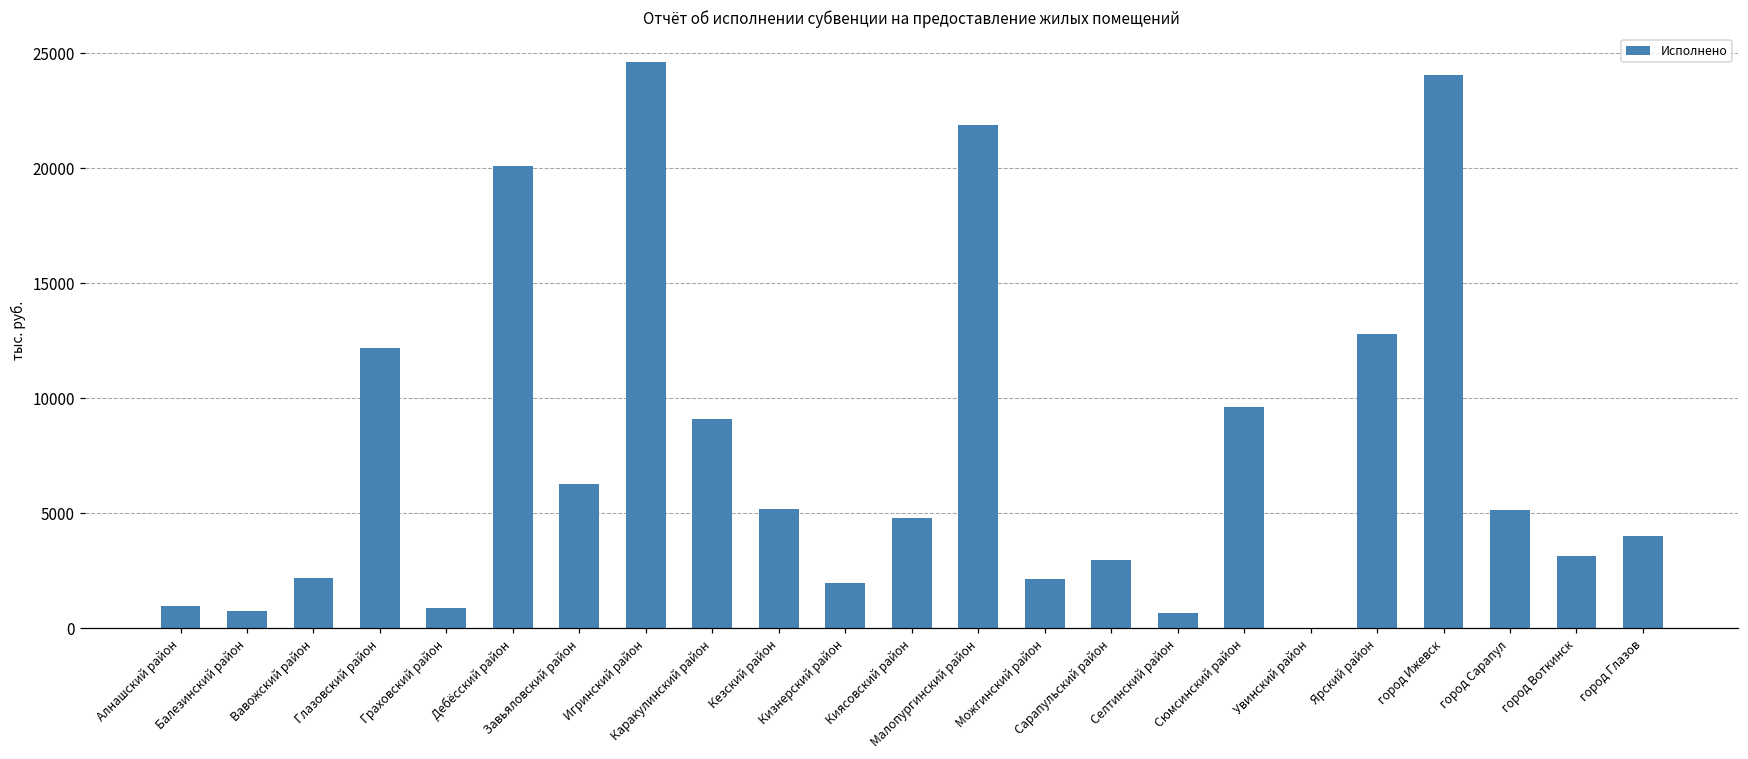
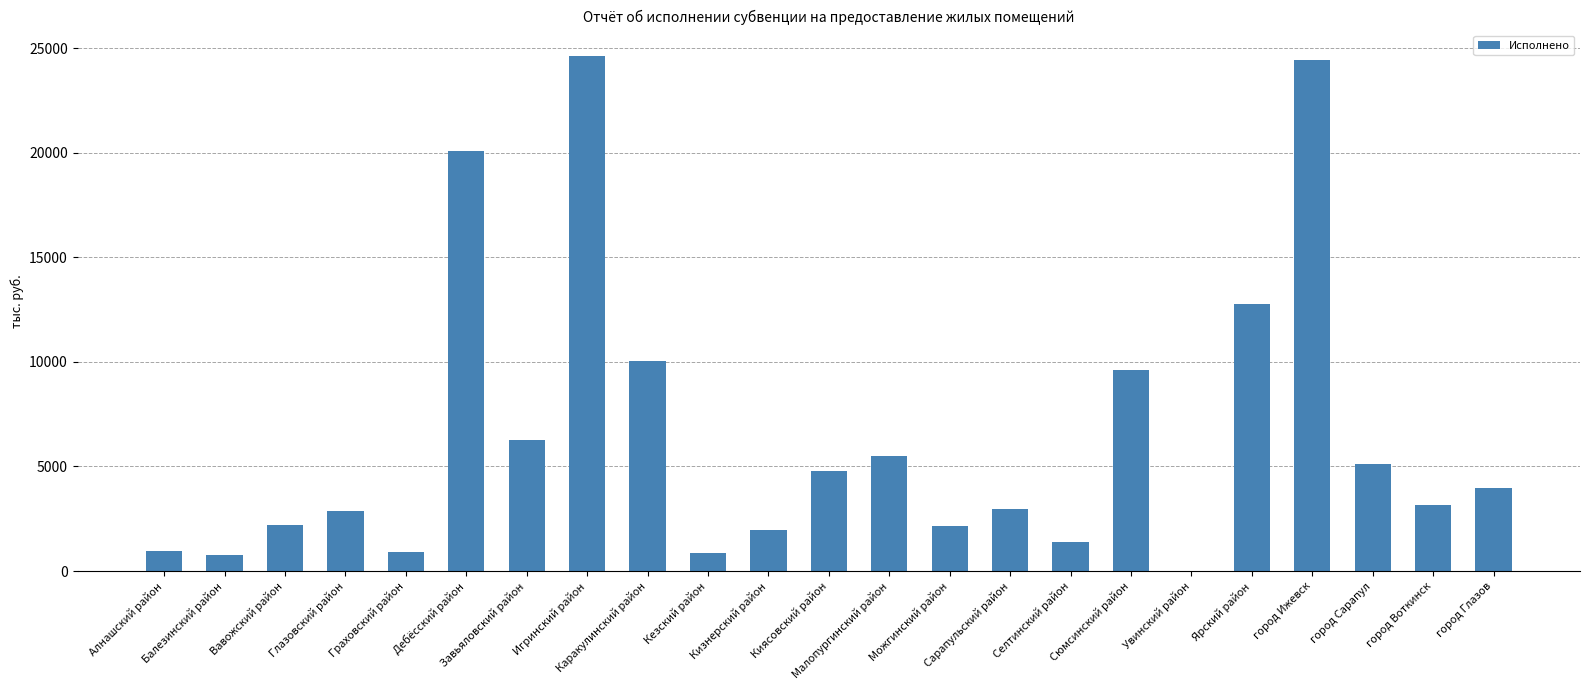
Глазовский район: 12200 -> 2900
Каракулинский район: 9100 -> 10100
Кезский район: 5200 -> 900
Малопургинский район: 21900 -> 5500
Селтинский район: 700 -> 1400
город Ижевск: 24100 -> 24500
